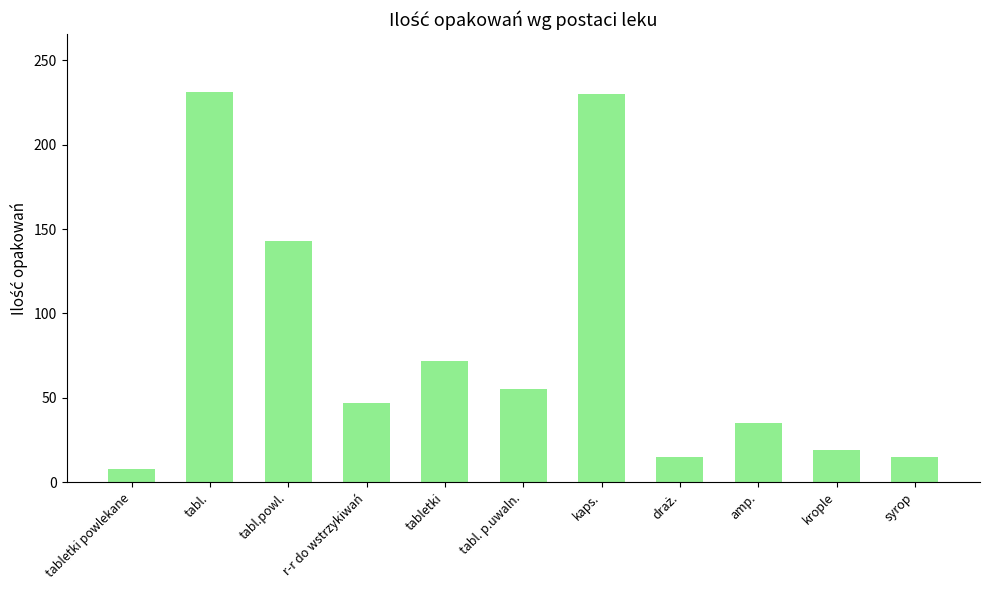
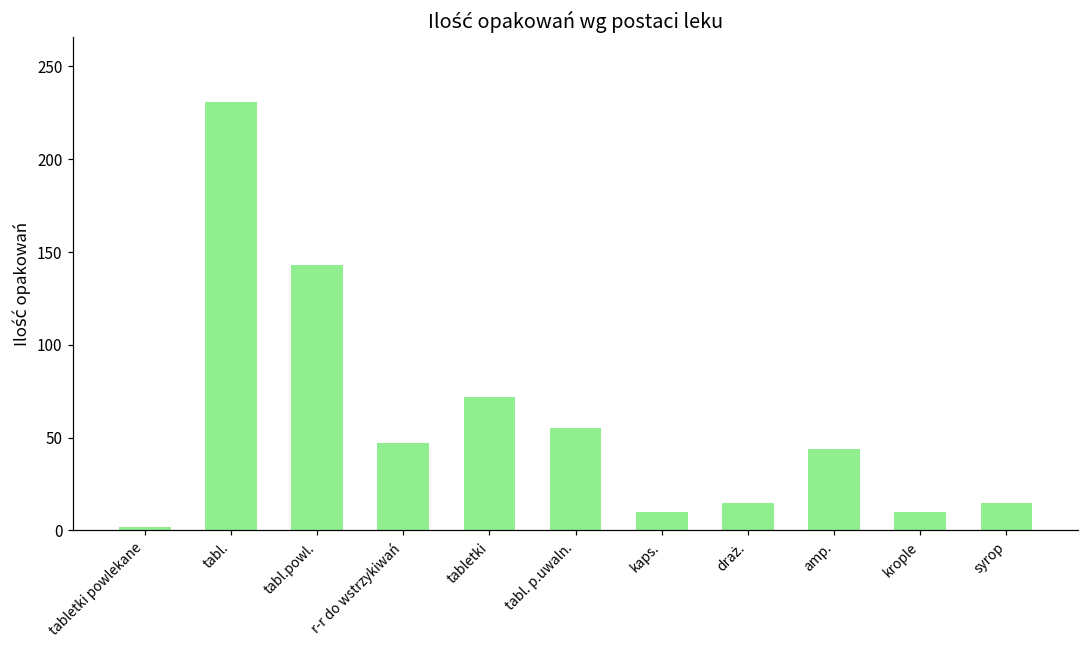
tabletki powlekane: 8 -> 2
kaps.: 230 -> 10
amp.: 35 -> 44
krople: 19 -> 10
